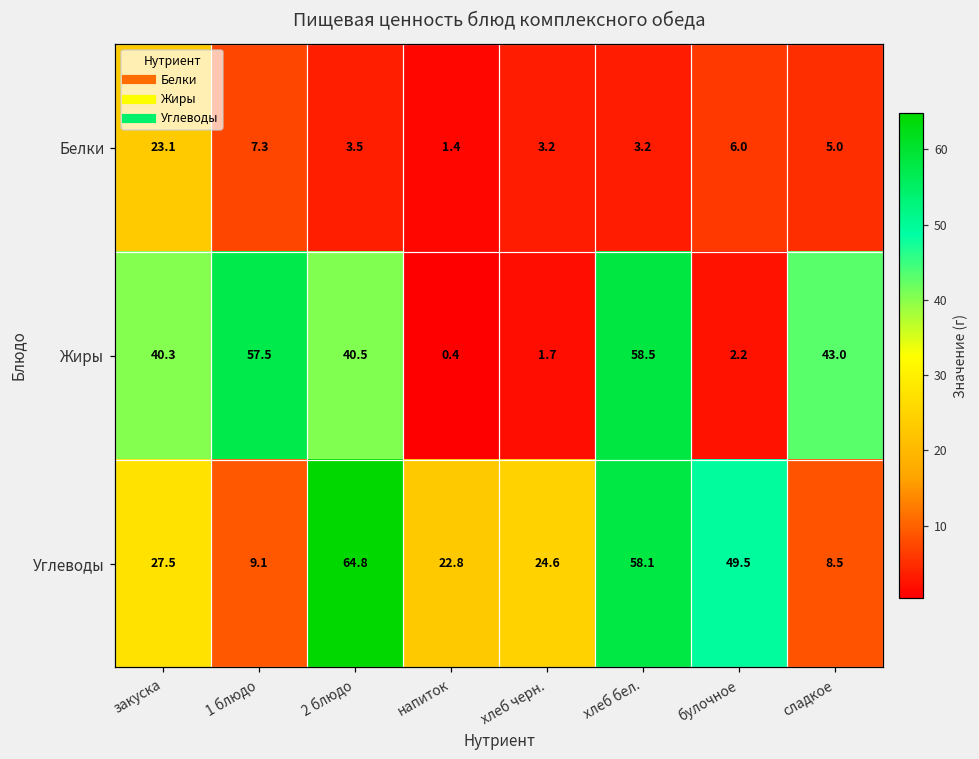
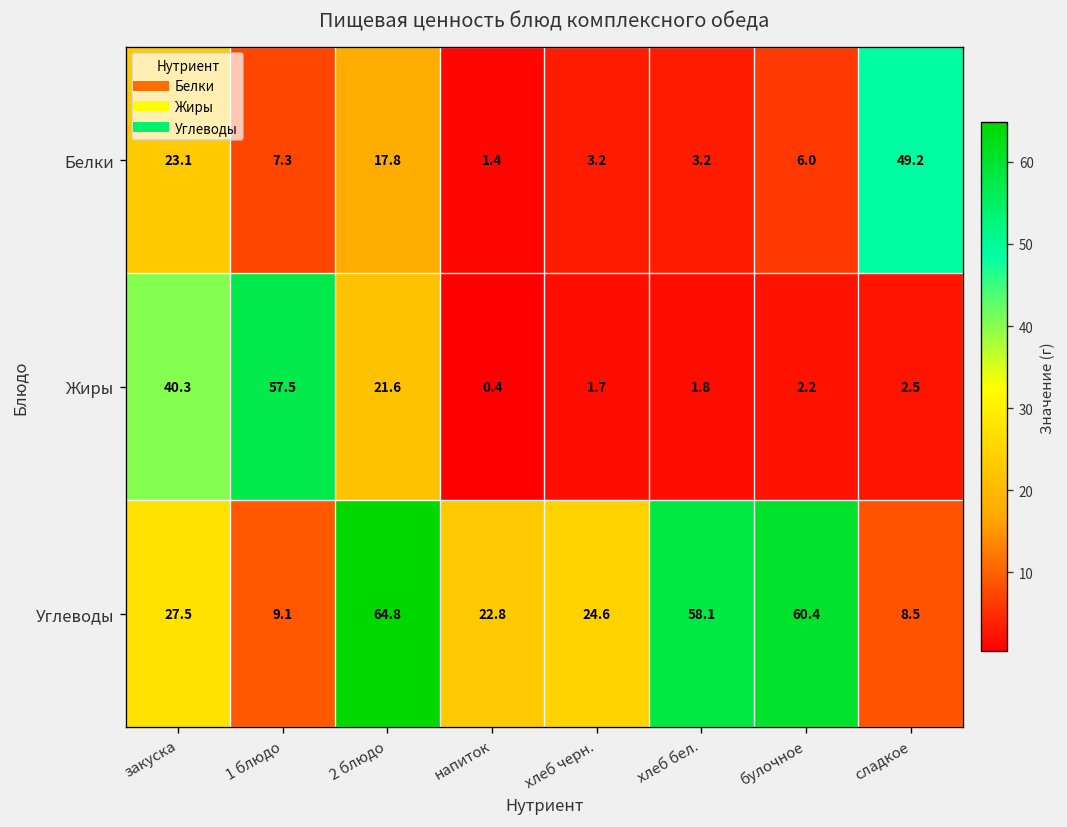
Белки, 2 блюдо: 3.5 -> 17.8
Белки, сладкое: 5.0 -> 49.2
Жиры, 2 блюдо: 40.5 -> 21.6
Жиры, хлеб бел.: 58.5 -> 1.8
Жиры, сладкое: 43.0 -> 2.5
Углеводы, булочное: 49.5 -> 60.4
